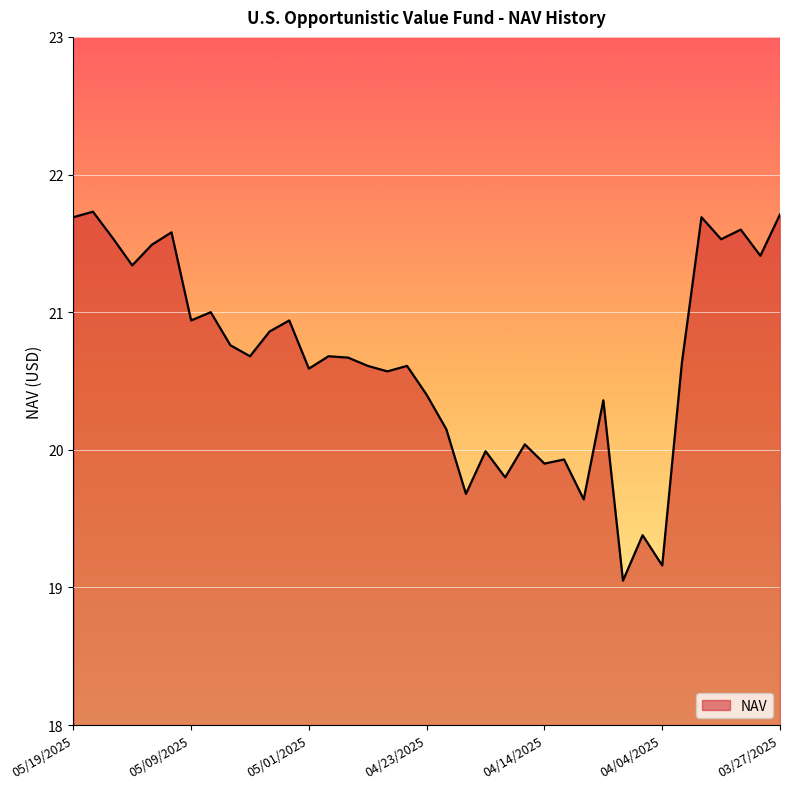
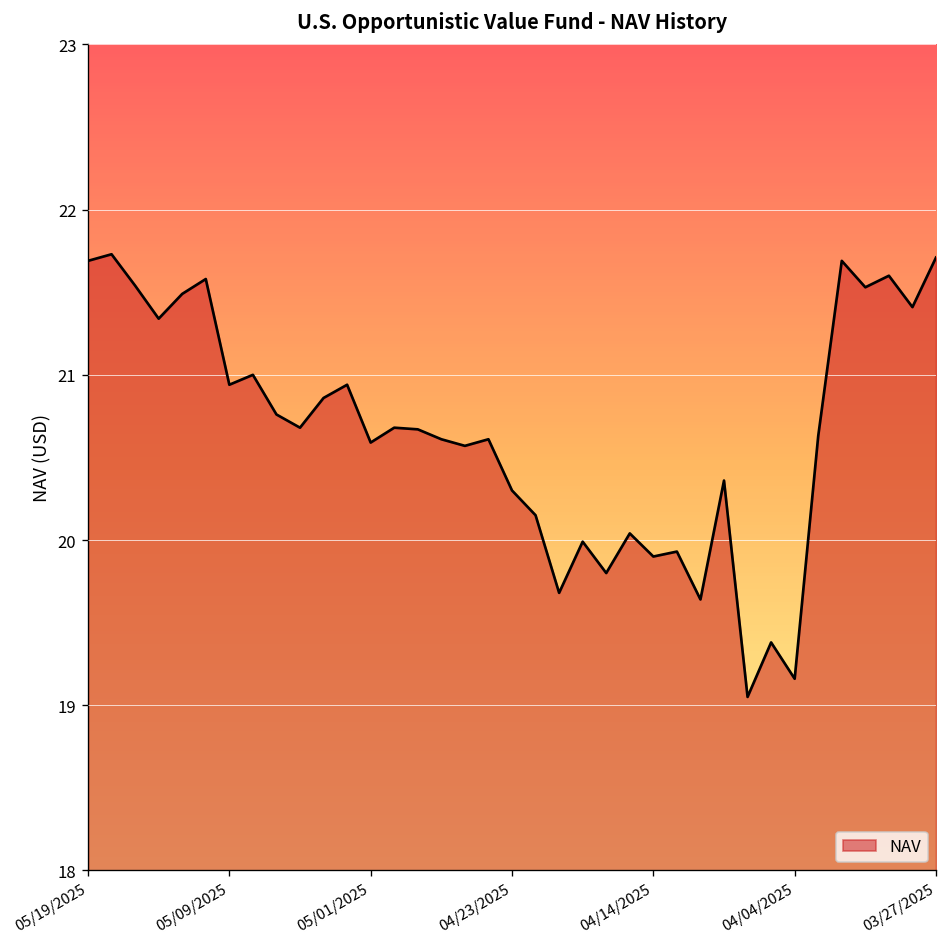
04/23/2025: 20.4 -> 20.3
